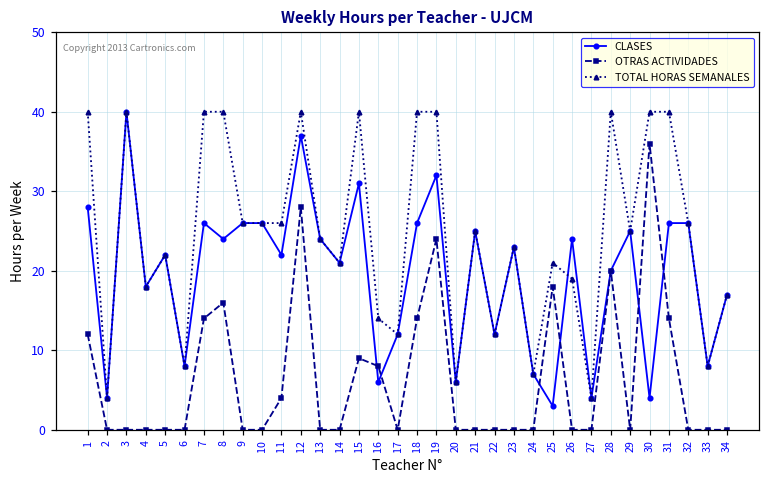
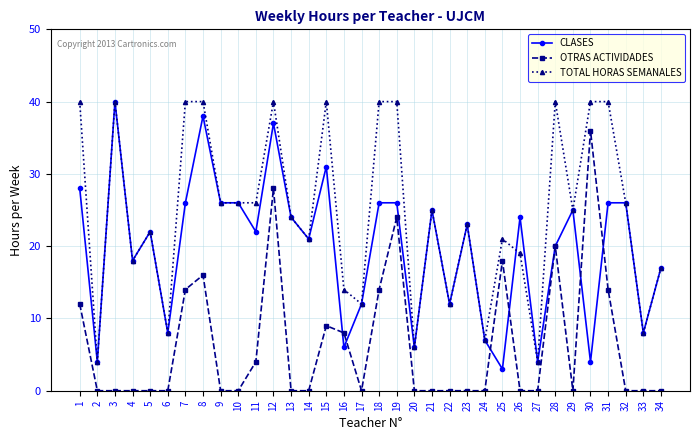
CLASES, 8: 24 -> 38
CLASES, 19: 32 -> 26
